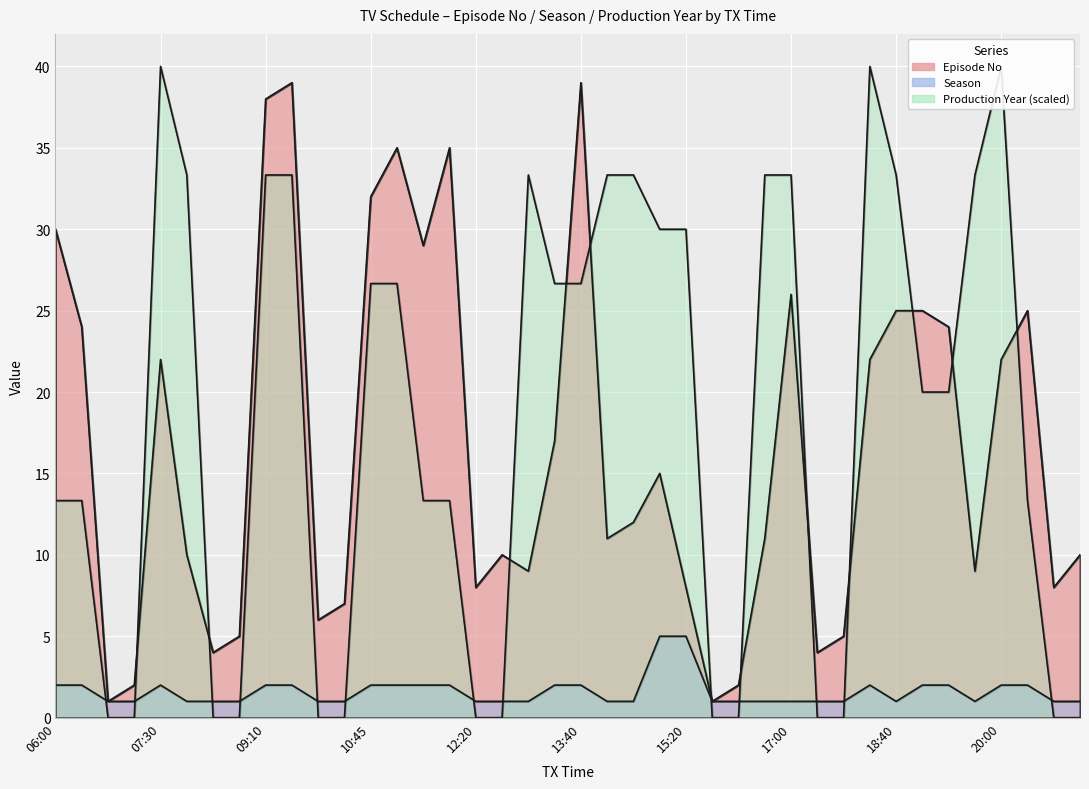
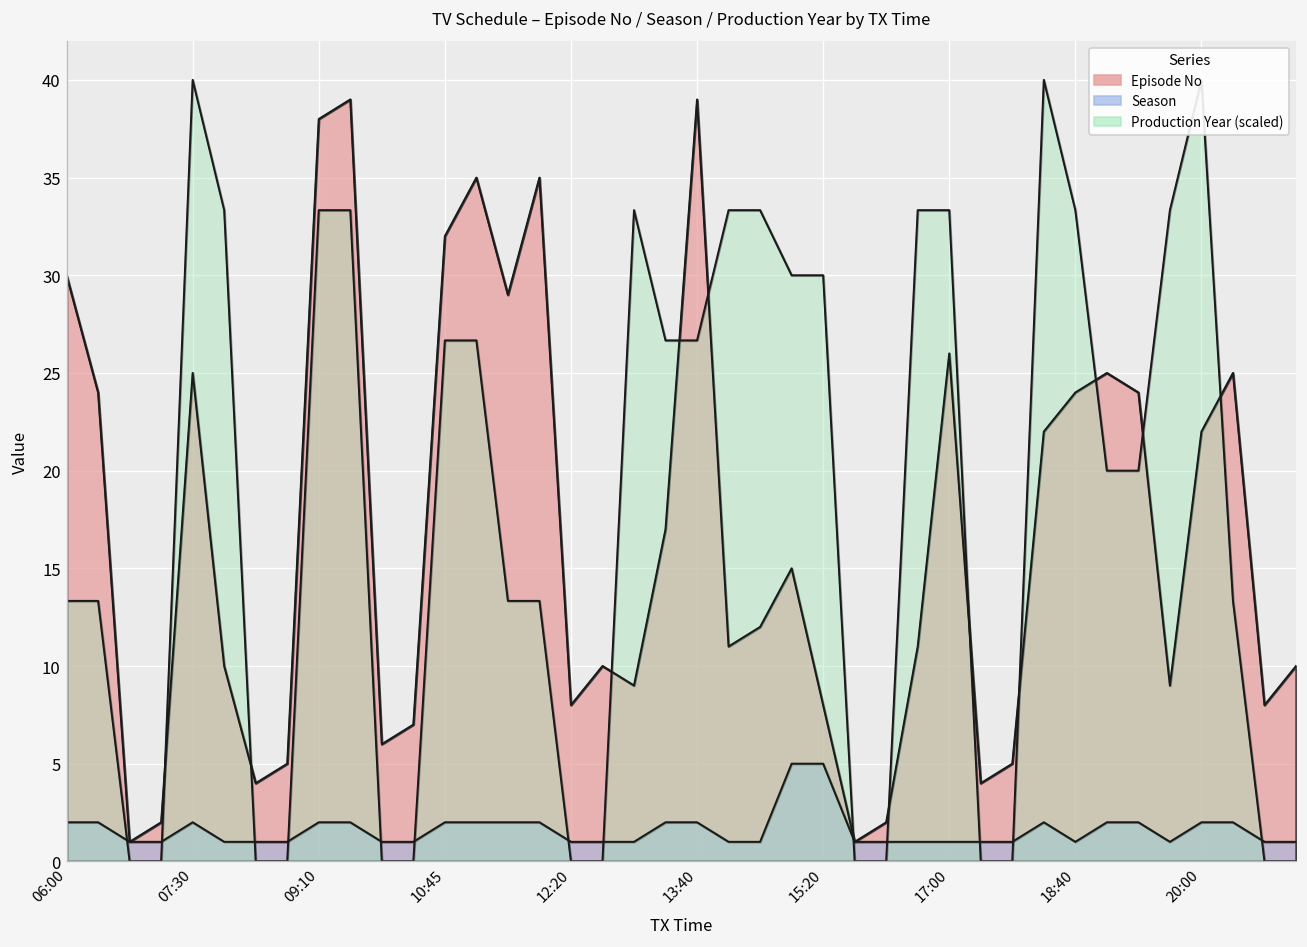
Episode No, 07:30: 22 -> 25
Episode No, 18:40: 25 -> 24
